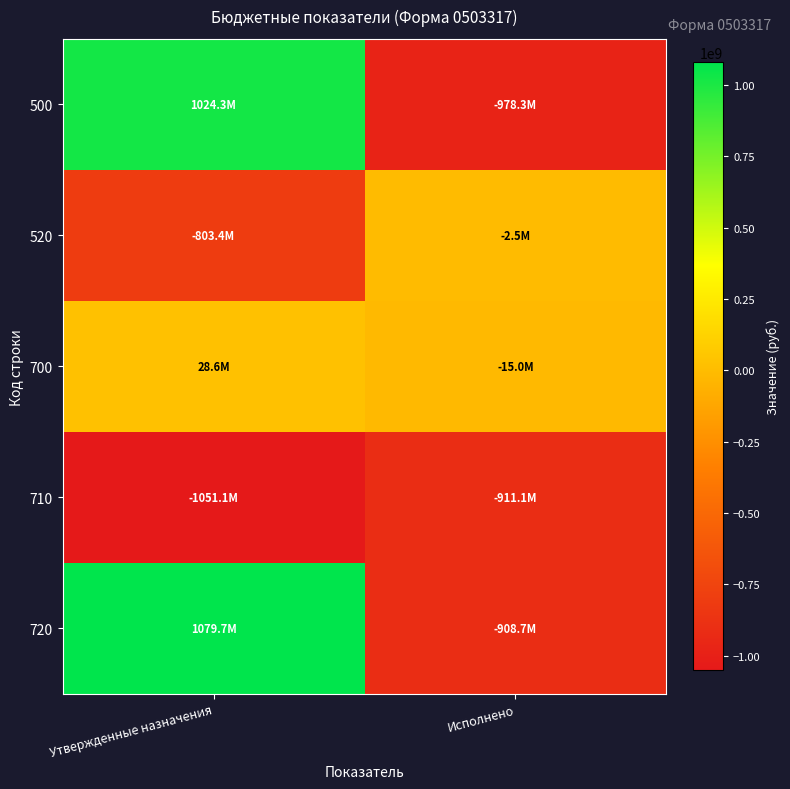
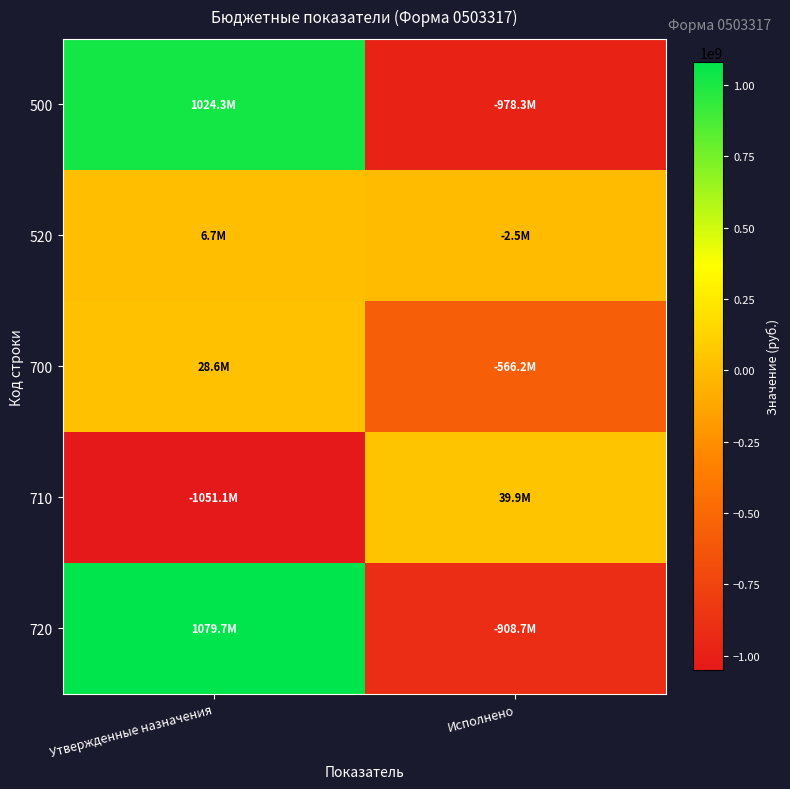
520, Утвержденные назначения: -803.4M -> 6.7M
700, Исполнено: -15.0M -> -566.2M
710, Исполнено: -911.1M -> 39.9M
